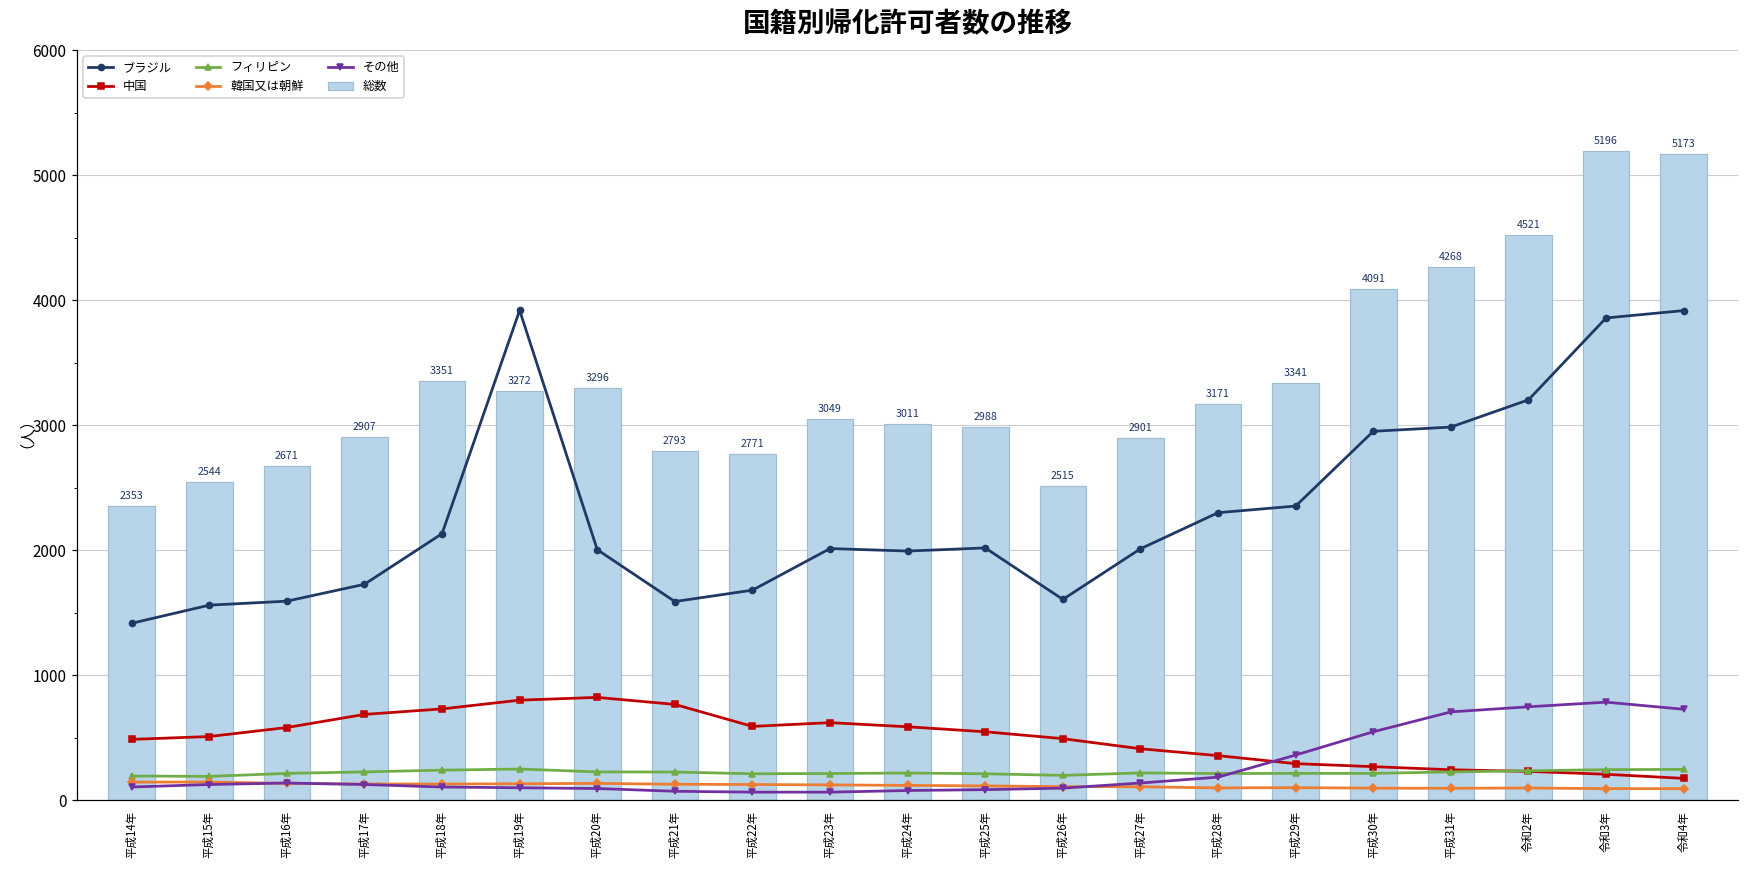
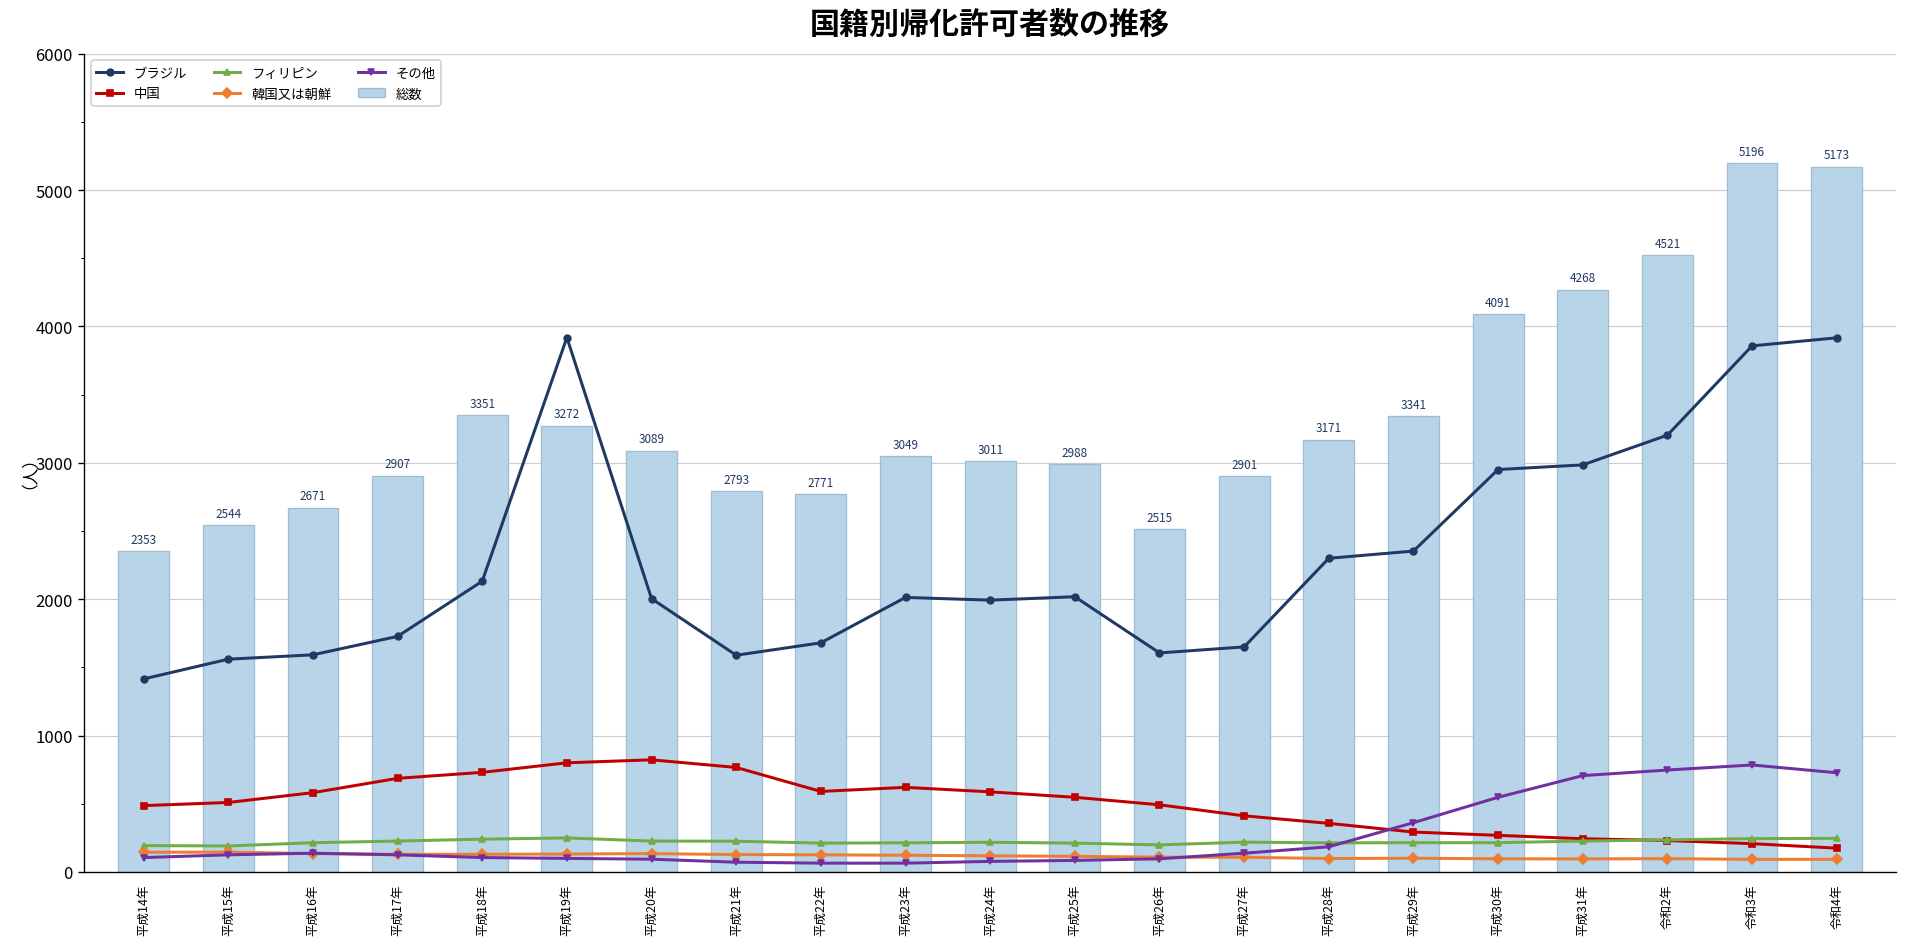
総数, 平成20年: 3296 -> 3089
ブラジル, 平成27年: 2010 -> 1650
